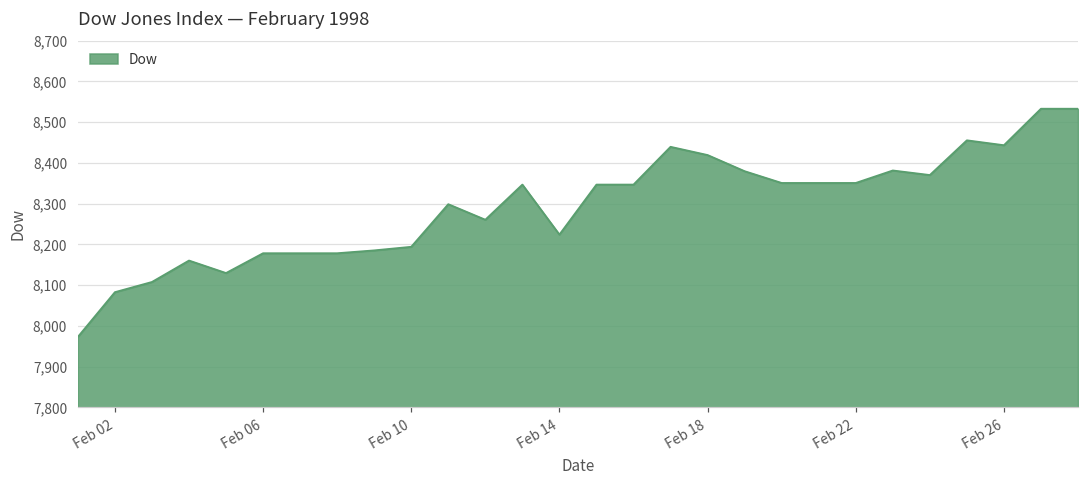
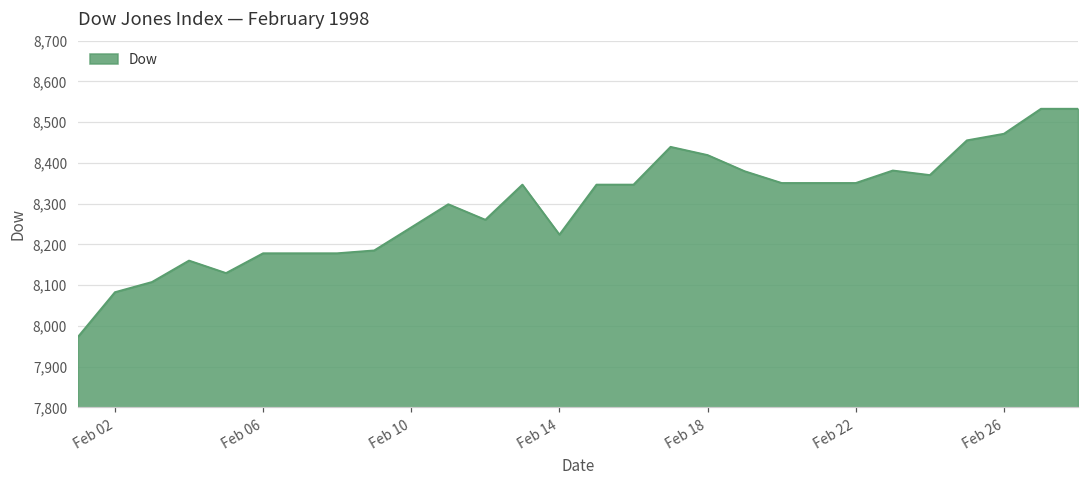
Feb 10: 8,190 -> 8,240
Feb 26: 8,440 -> 8,470
